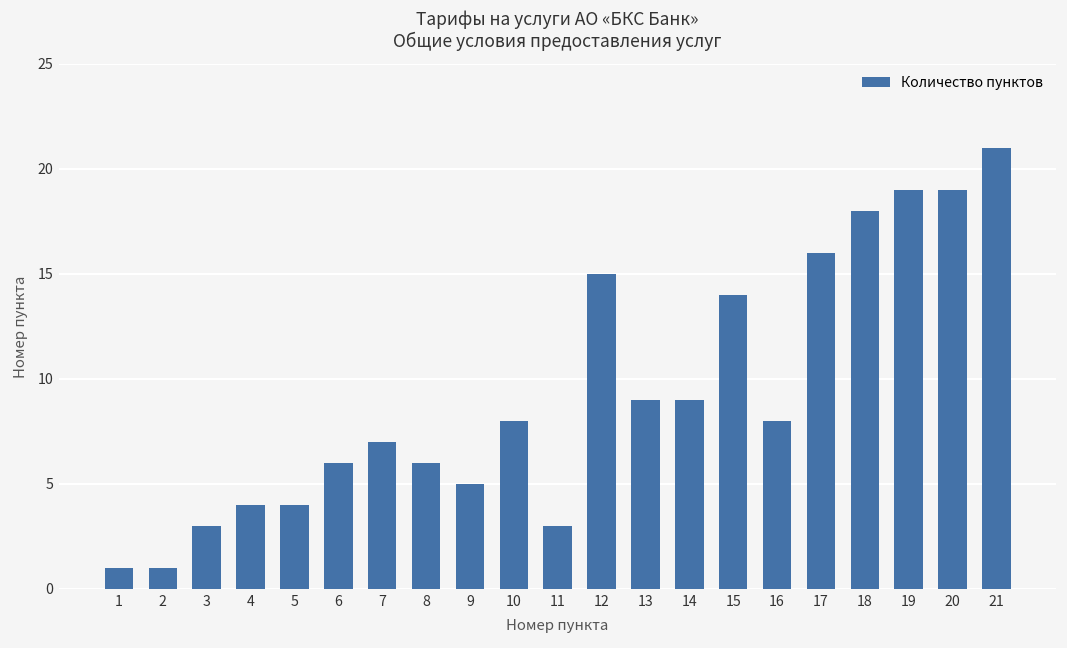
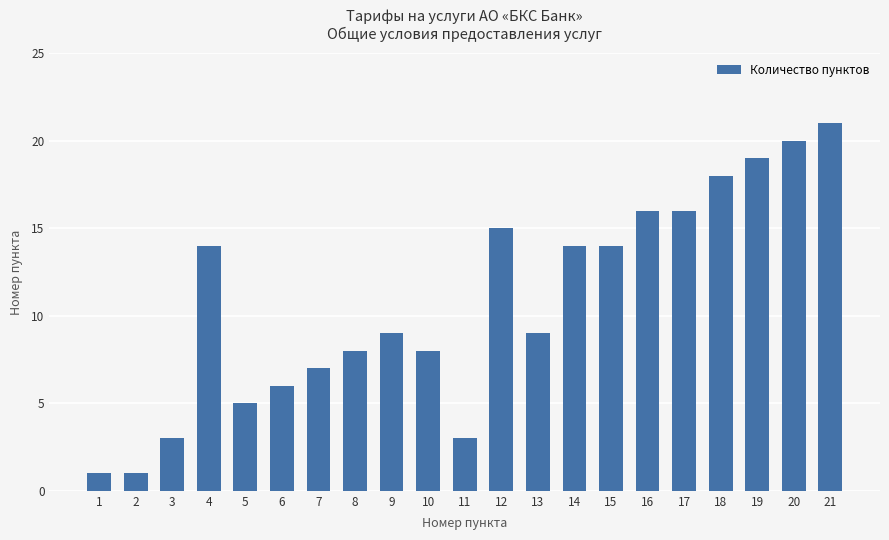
4: 4 -> 14
5: 4 -> 5
8: 6 -> 8
9: 5 -> 9
14: 9 -> 14
16: 8 -> 16
20: 19 -> 20
